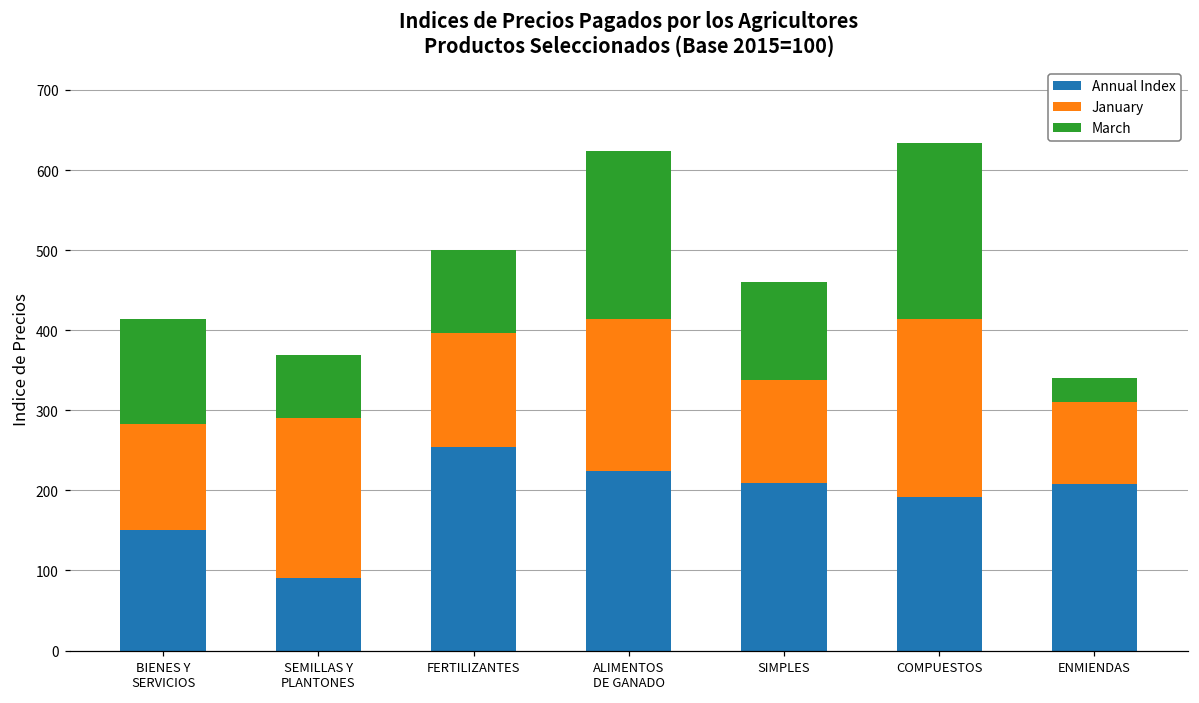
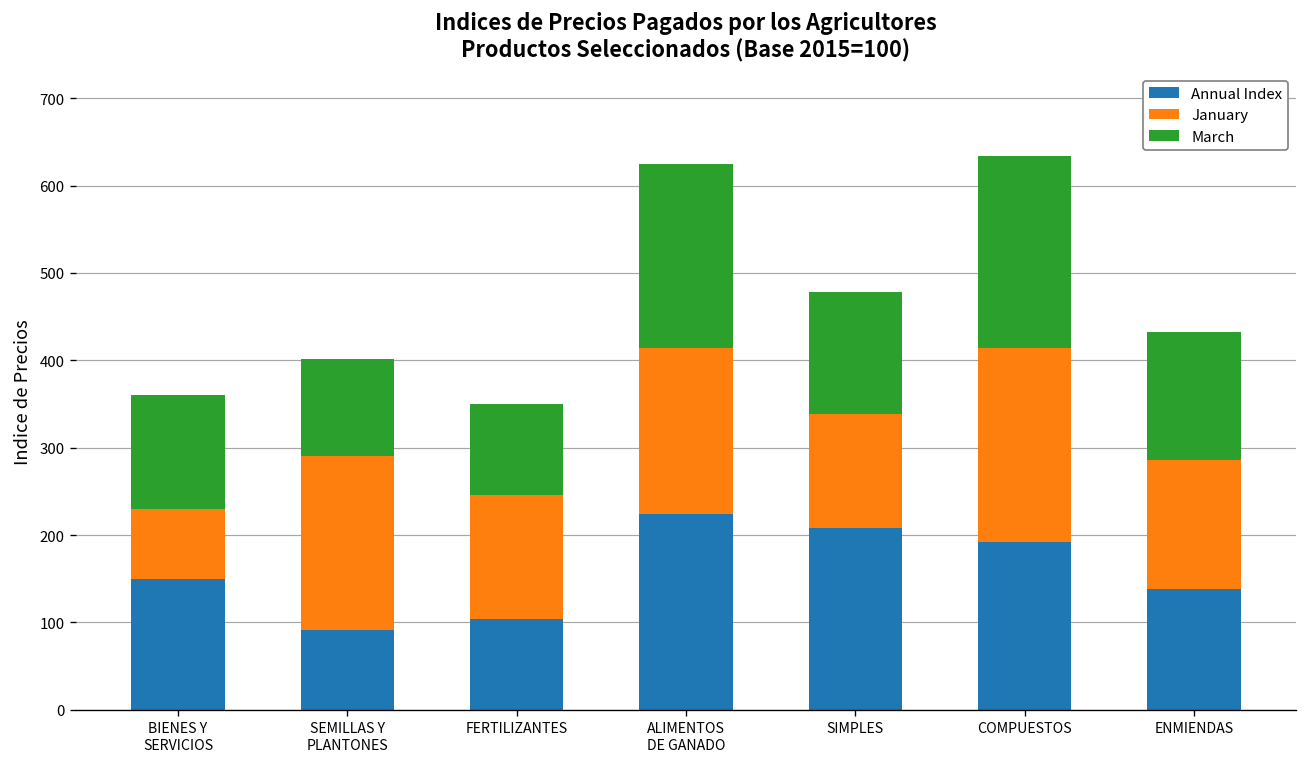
January, BIENES Y SERVICIOS: 130 -> 80
March, SEMILLAS Y PLANTONES: 80 -> 110
Annual Index, FERTILIZANTES: 250 -> 100
March, SIMPLES: 120 -> 140
Annual Index, ENMIENDAS: 210 -> 140
January, ENMIENDAS: 100 -> 150
March, ENMIENDAS: 30 -> 150
